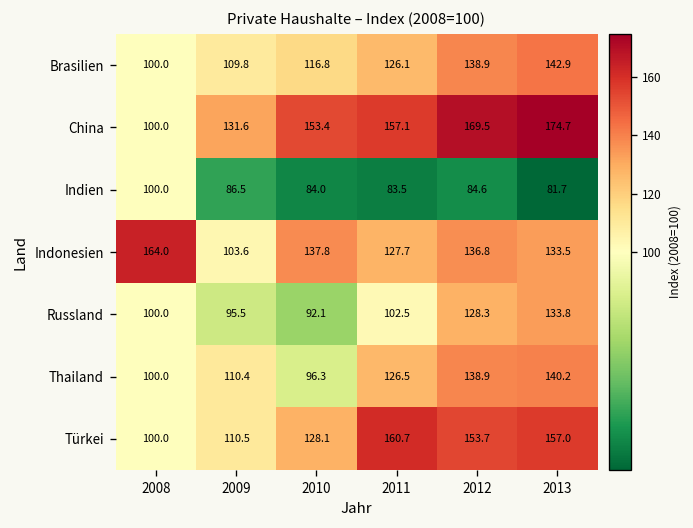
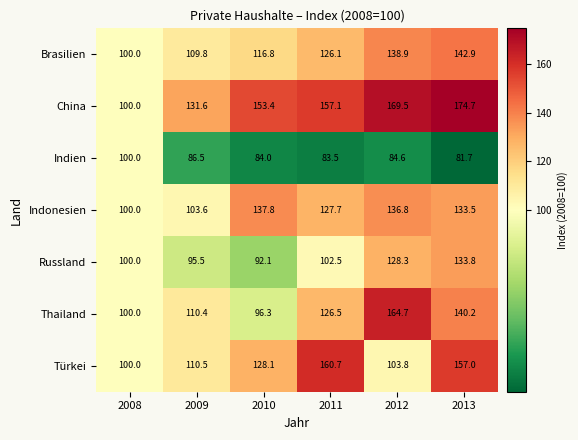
Indonesien, 2008: 164.0 -> 100.0
Thailand, 2012: 138.9 -> 164.7
Türkei, 2012: 153.7 -> 103.8
